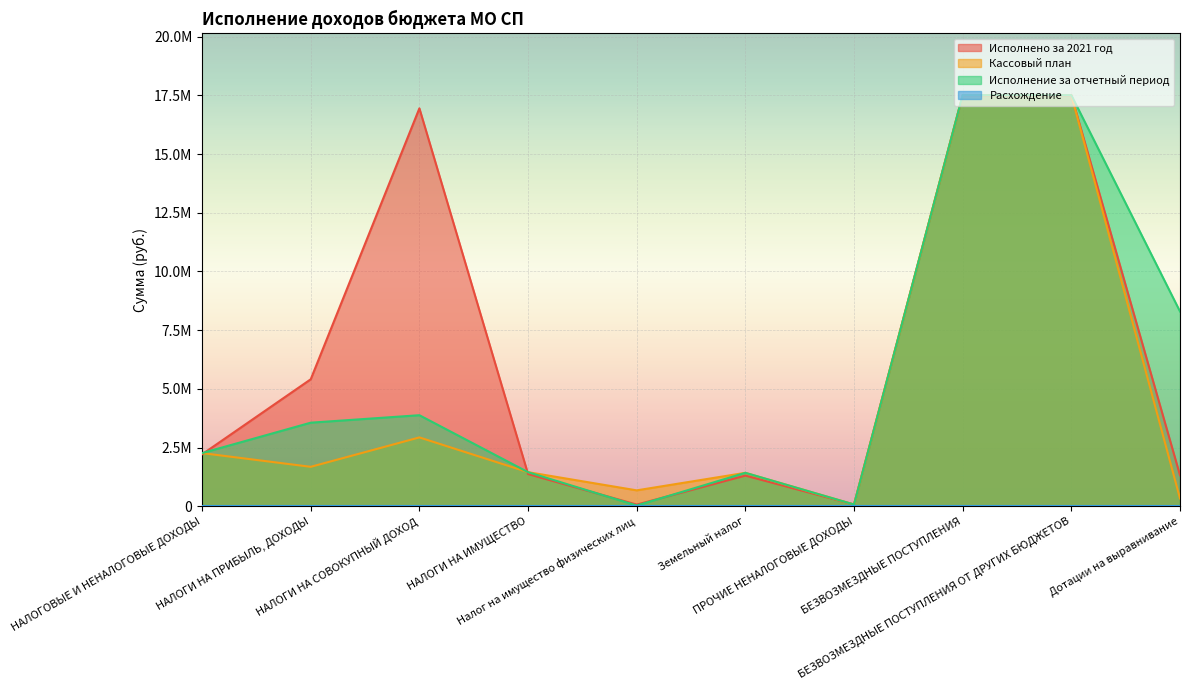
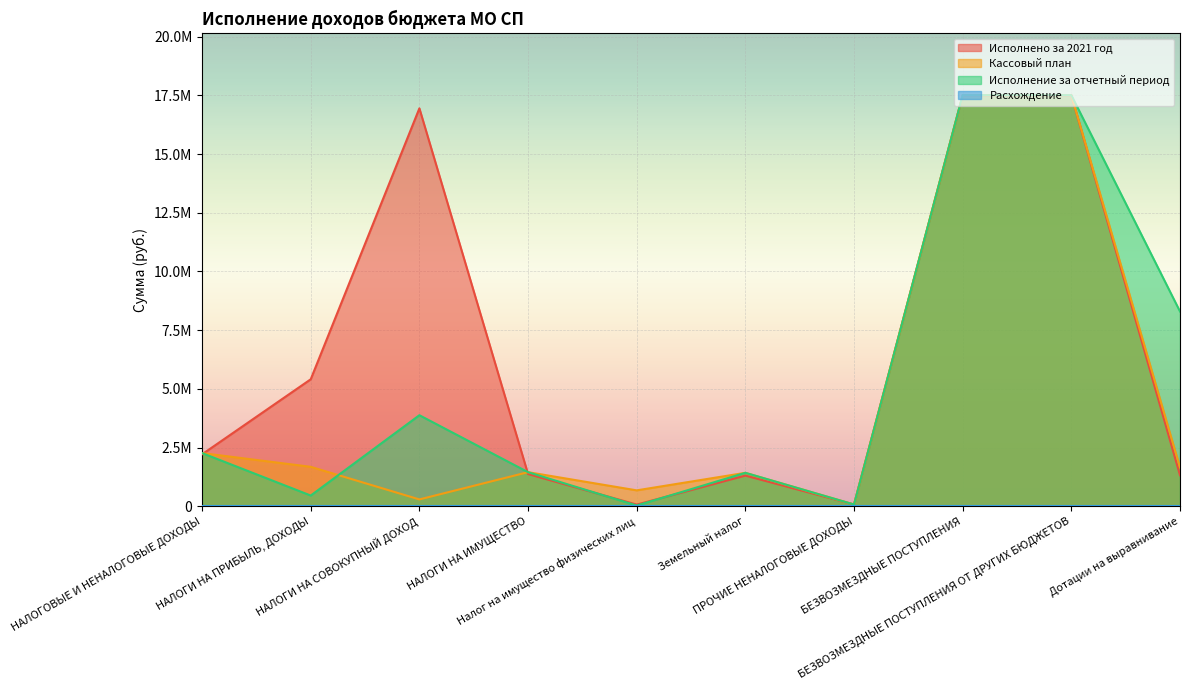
Исполнение за отчетный период, НАЛОГИ НА ПРИБЫЛЬ, ДОХОДЫ: 3600000 -> 500000
Кассовый план, НАЛОГИ НА СОВОКУПНЫЙ ДОХОД: 2900000 -> 300000
Кассовый план, Дотации на выравнивание: 300000 -> 1700000
